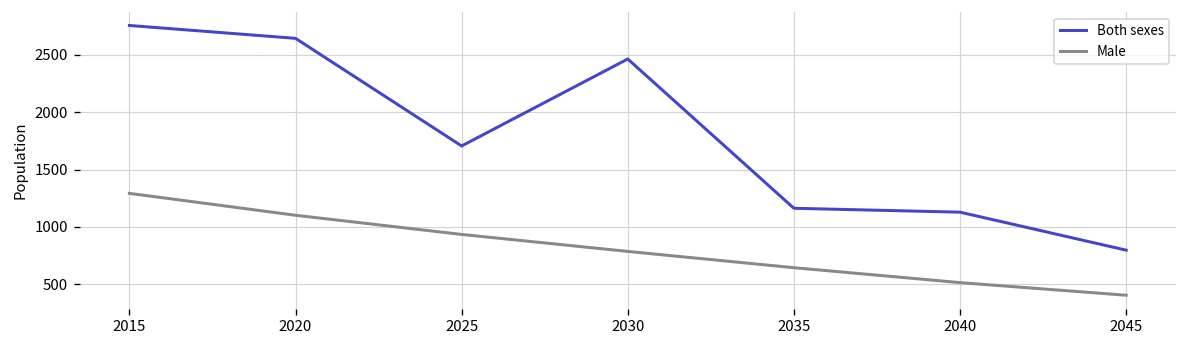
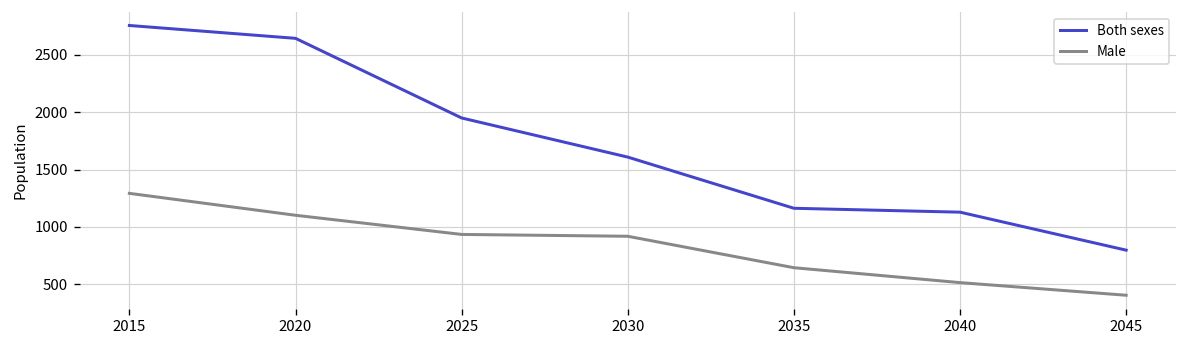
Both sexes, 2025: 1700 -> 2000
Both sexes, 2030: 2500 -> 1600
Male, 2030: 800 -> 900
